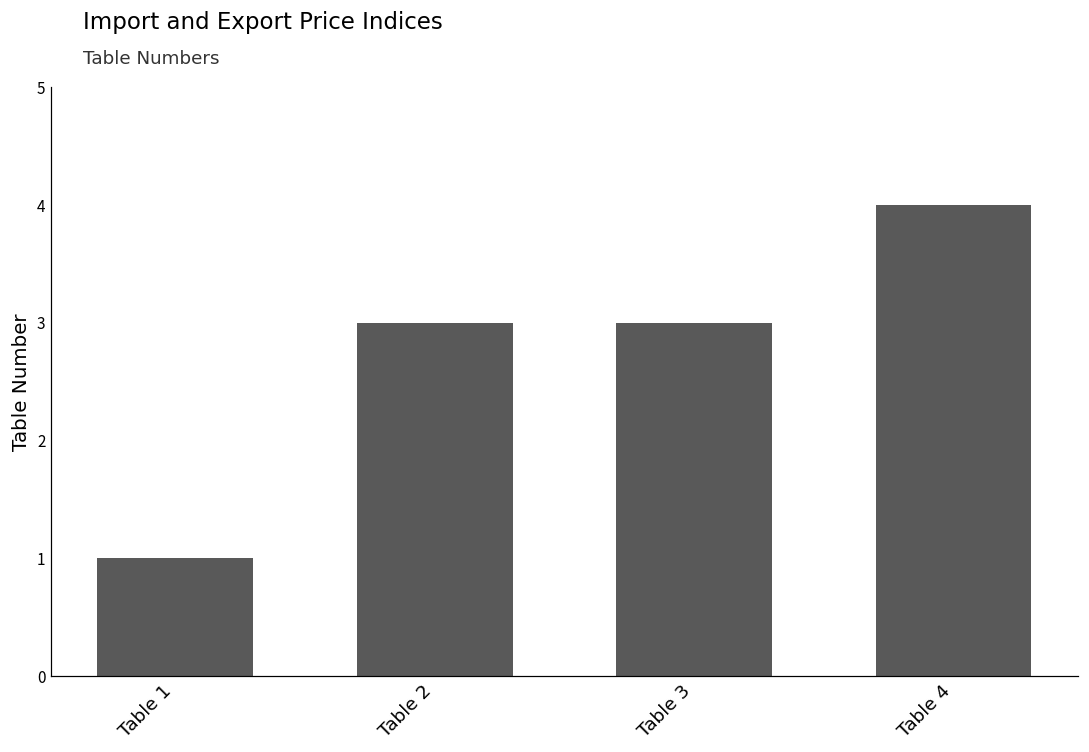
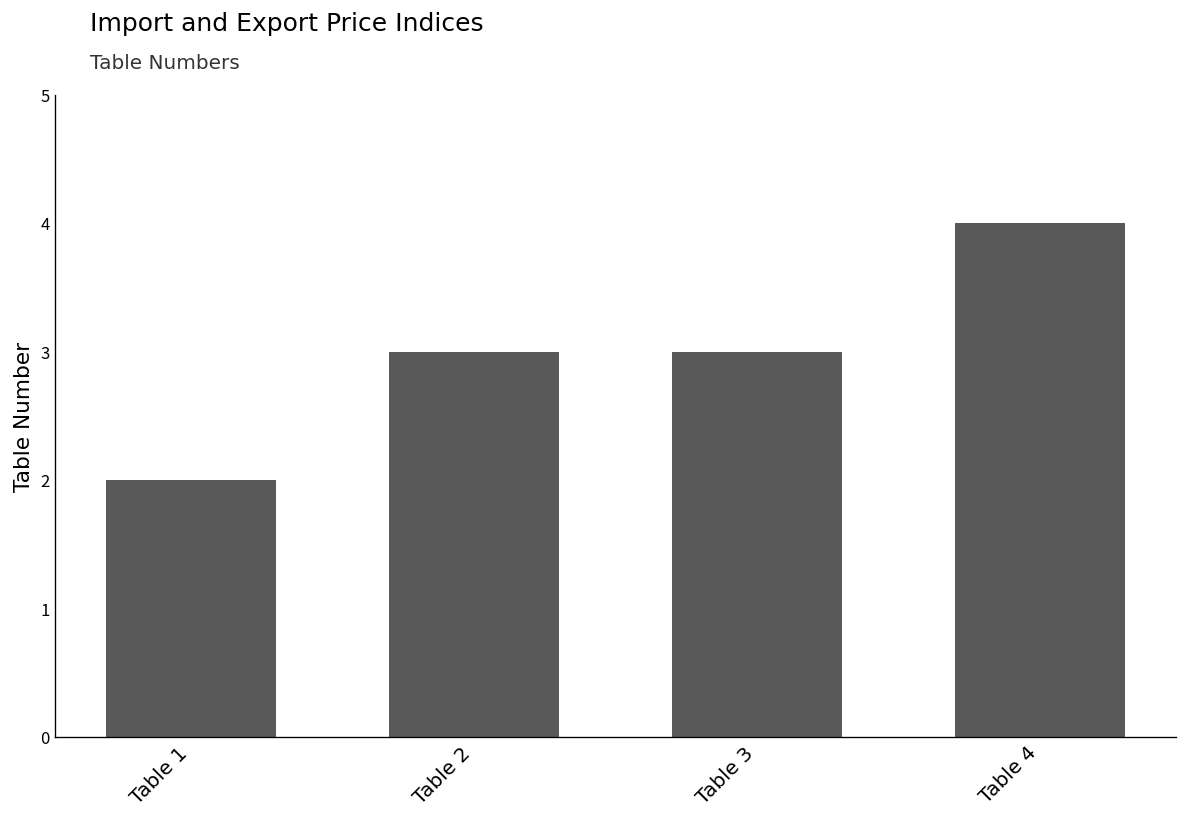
Table 1: 1 -> 2
